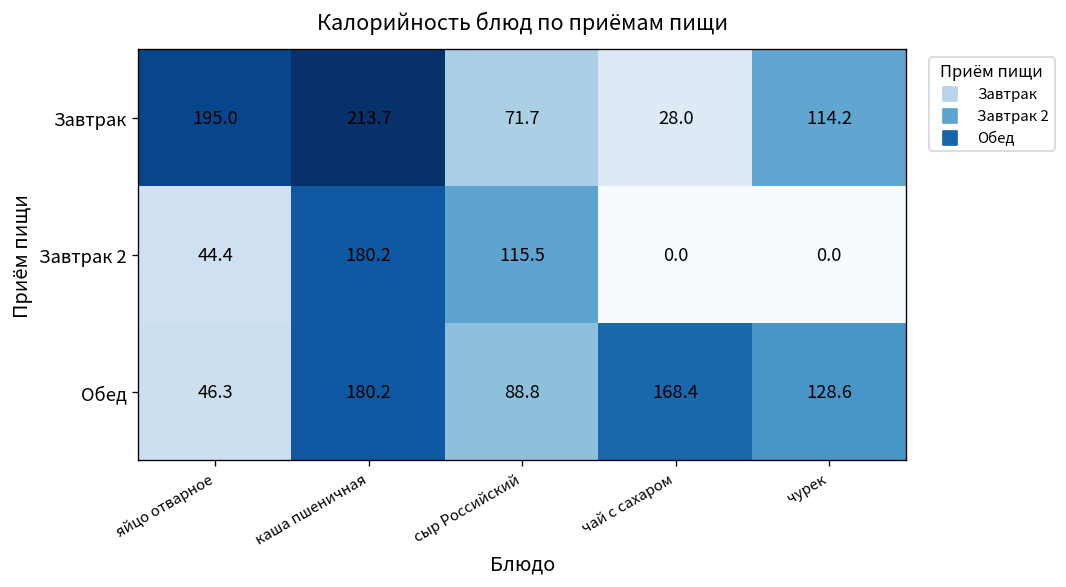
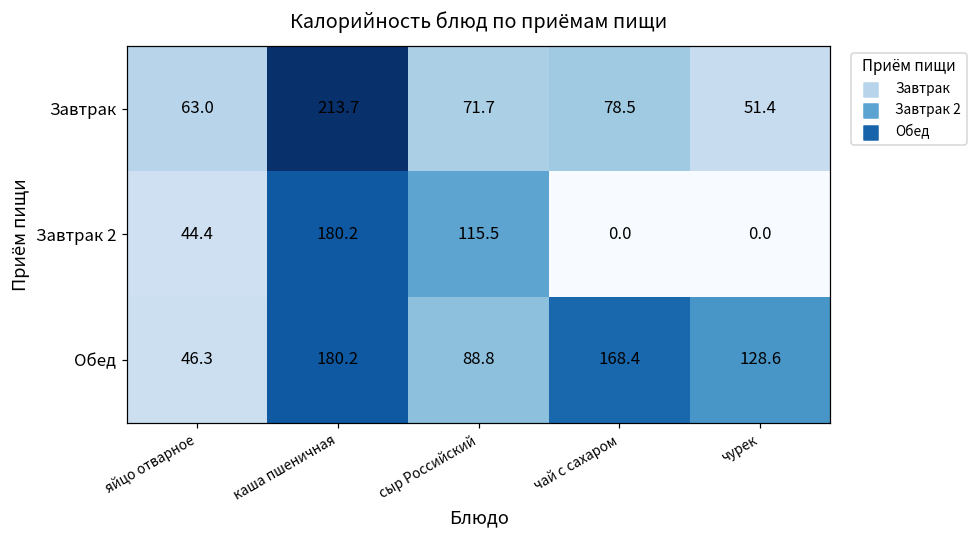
Завтрак, яйцо отварное: 195.0 -> 63.0
Завтрак, чай с сахаром: 28.0 -> 78.5
Завтрак, чурек: 114.2 -> 51.4
